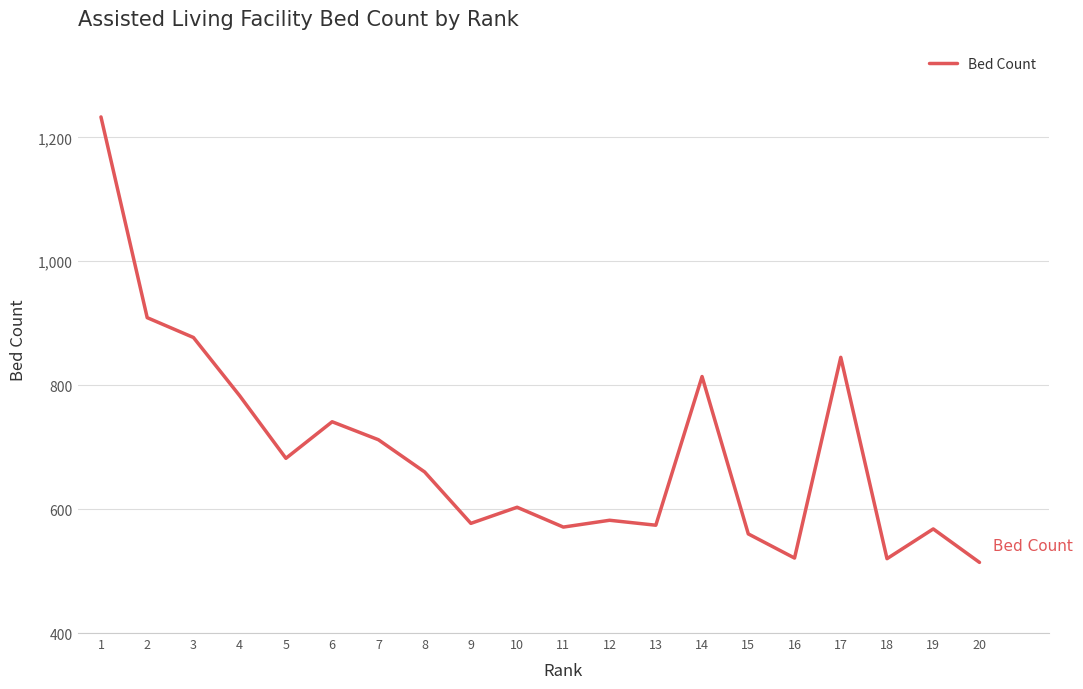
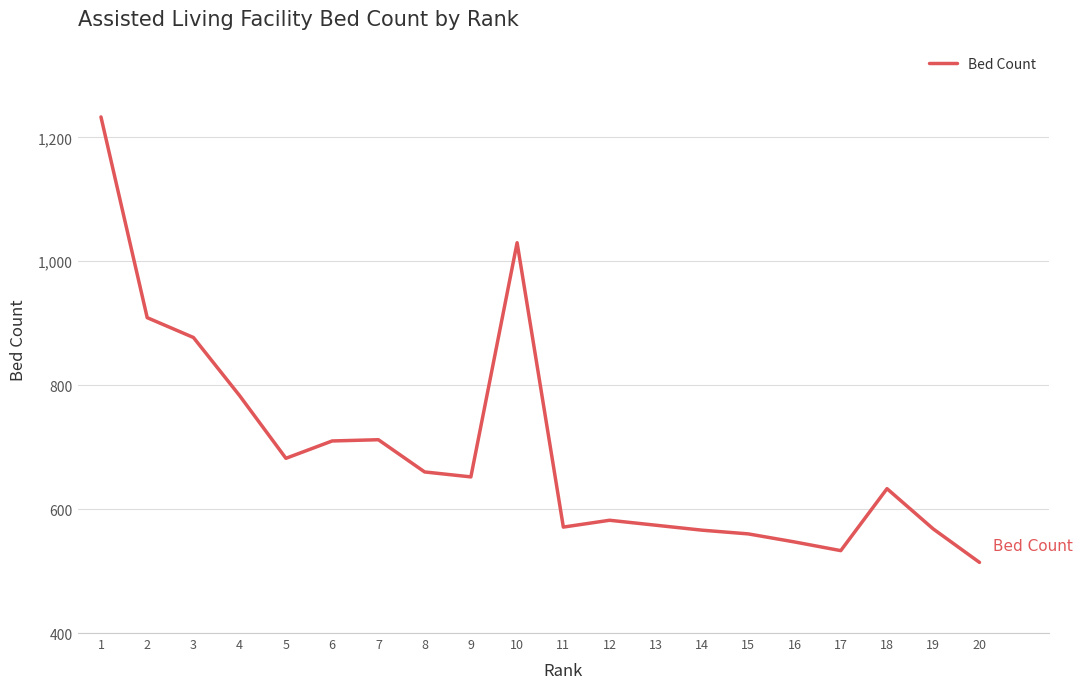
6: 740 -> 710
9: 580 -> 650
10: 600 -> 1,030
14: 810 -> 570
16: 520 -> 550
17: 850 -> 530
18: 520 -> 630
